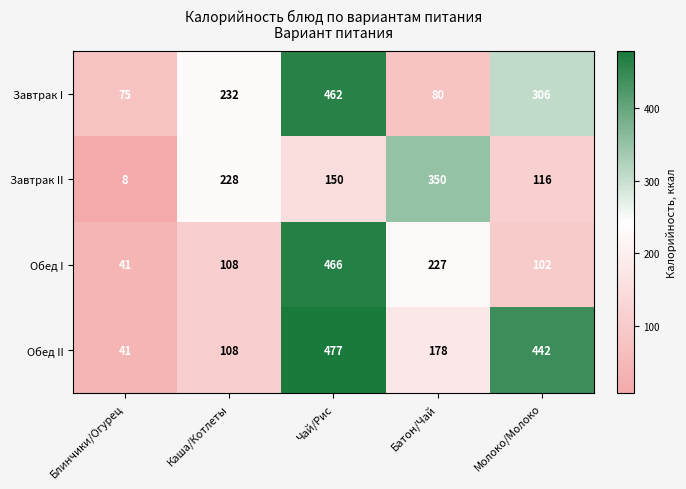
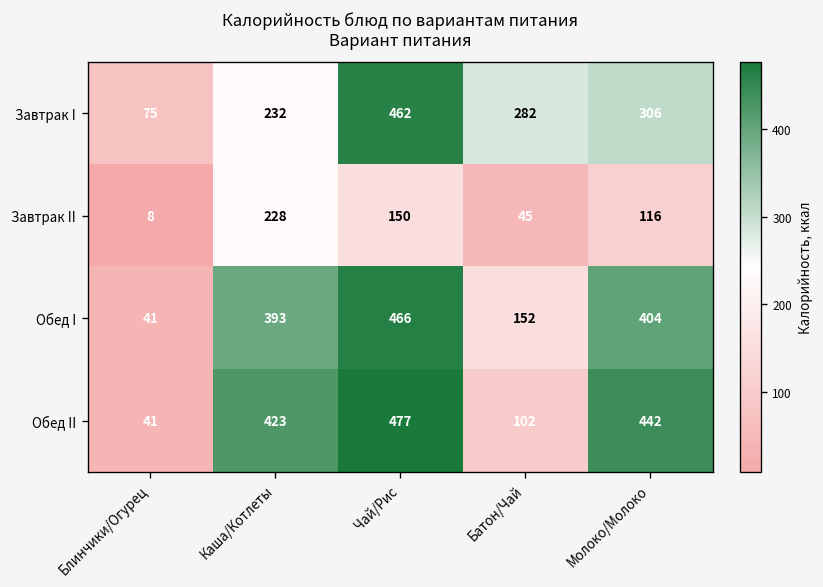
Завтрак I, Батон/Чай: 80 -> 282
Завтрак II, Батон/Чай: 350 -> 45
Обед I, Каша/Котлеты: 108 -> 393
Обед I, Батон/Чай: 227 -> 152
Обед I, Молоко/Молоко: 102 -> 404
Обед II, Каша/Котлеты: 108 -> 423
Обед II, Батон/Чай: 178 -> 102
